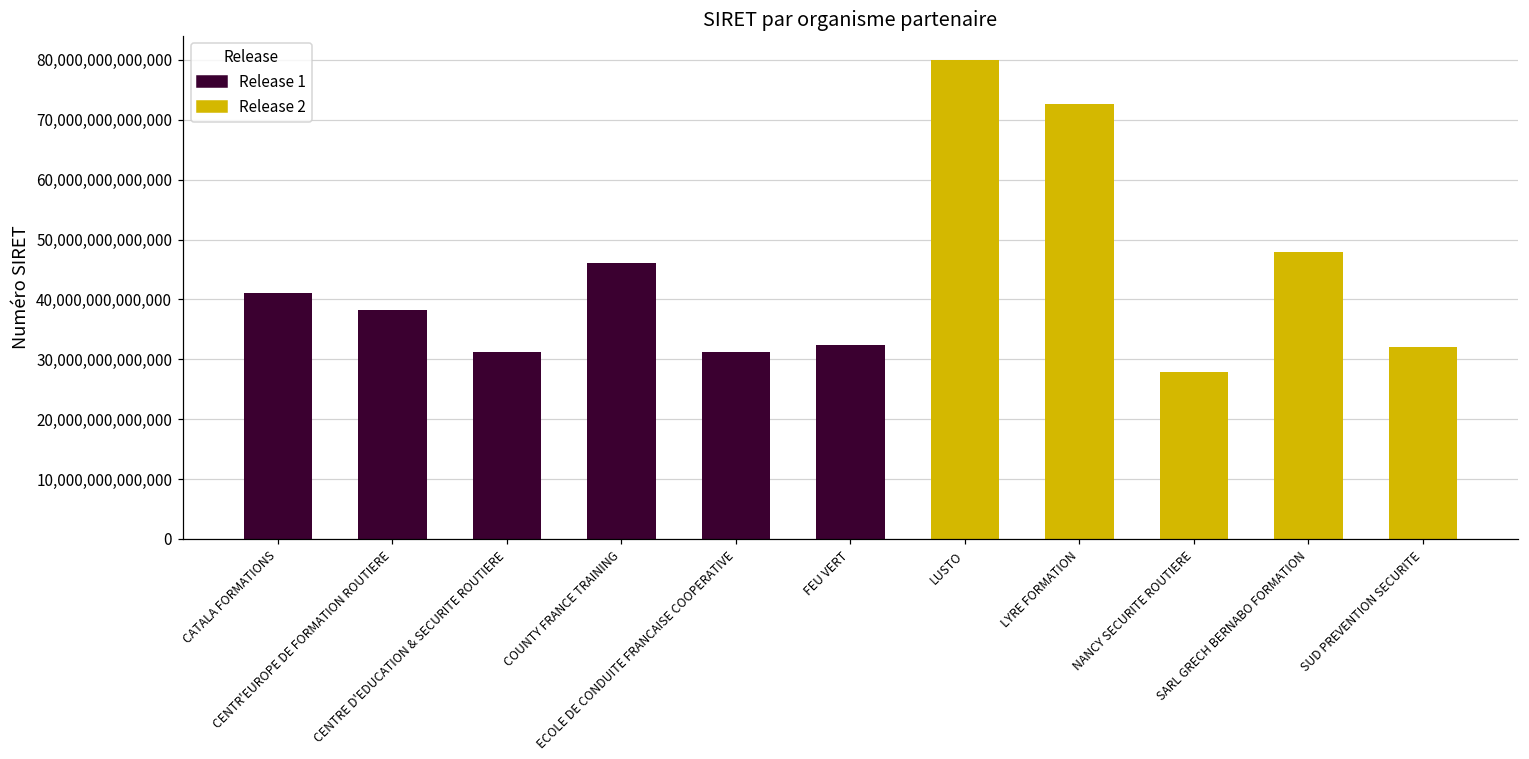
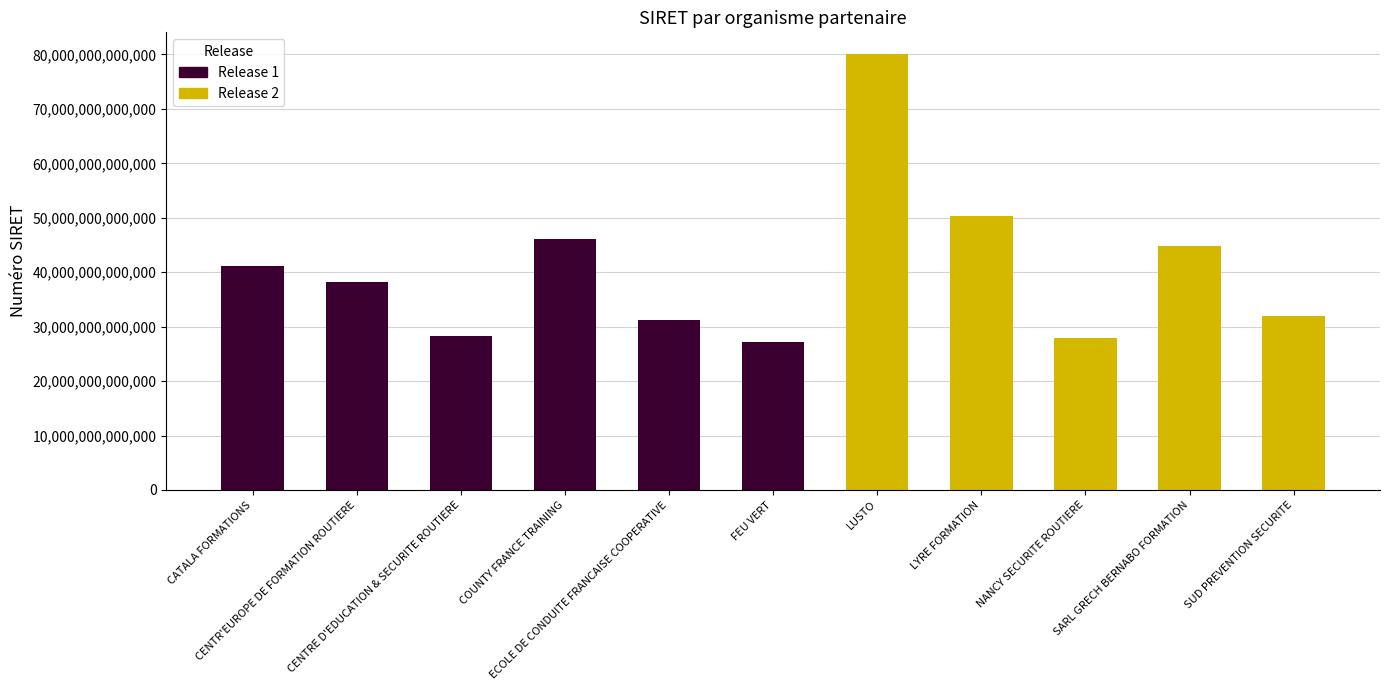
Release 1, CENTRE D'EDUCATION & SECURITE ROUTIERE: 31,000,000,000,000 -> 28,000,000,000,000
Release 1, FEU VERT: 32,000,000,000,000 -> 27,000,000,000,000
Release 2, LYRE FORMATION: 73,000,000,000,000 -> 50,000,000,000,000
Release 2, SARL GRECH BERNABO FORMATION: 48,000,000,000,000 -> 45,000,000,000,000
